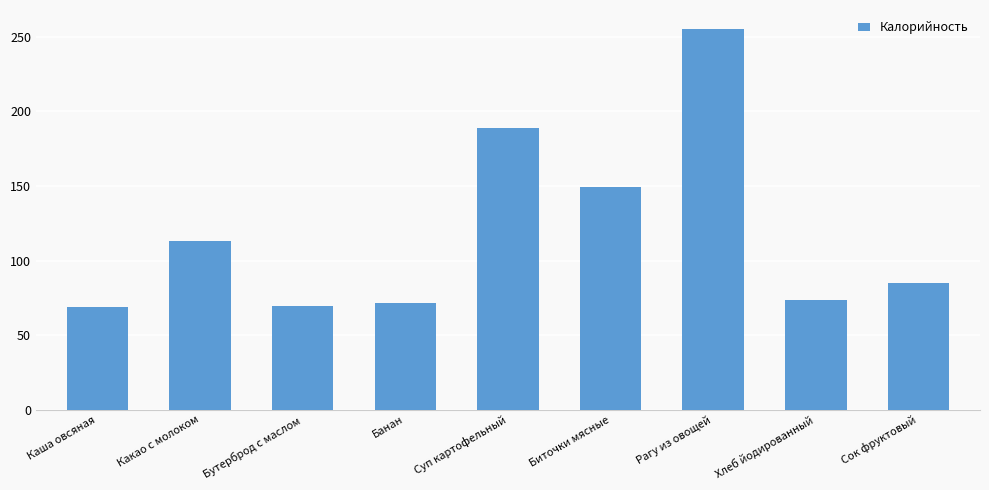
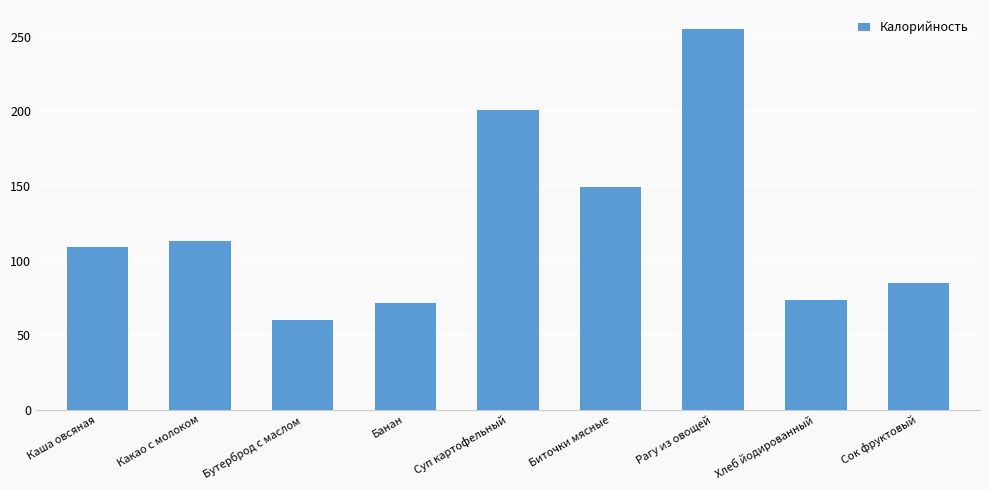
Каша овсяная: 69 -> 109
Бутерброд с маслом: 69 -> 60
Суп картофельный: 189 -> 201
